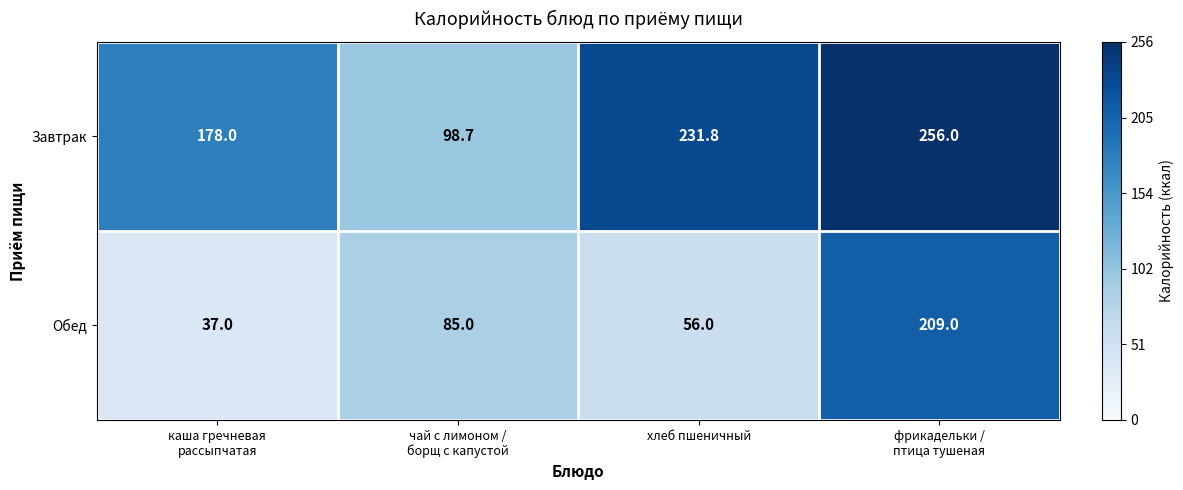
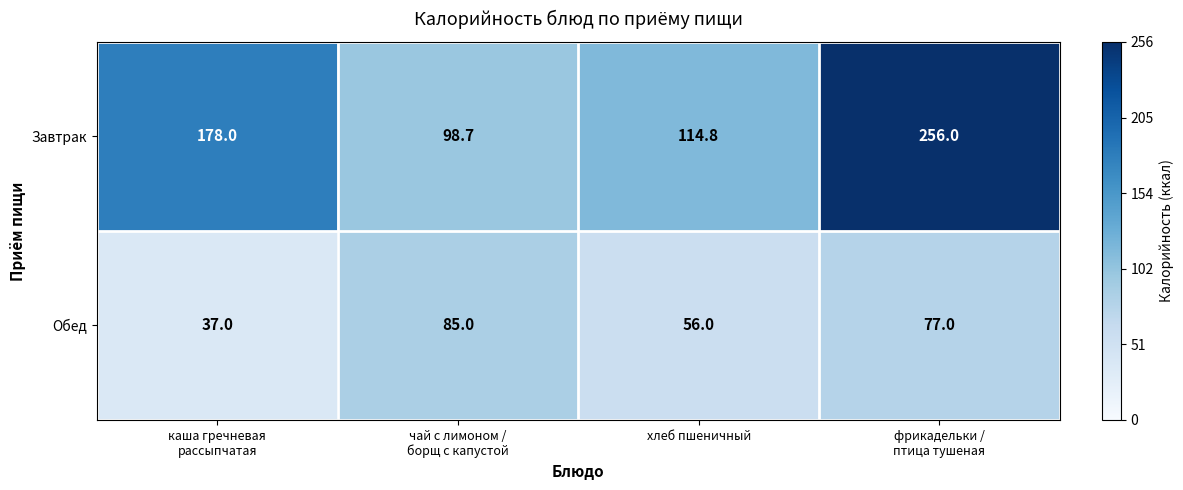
Завтрак, хлеб пшеничный: 231.8 -> 114.8
Обед, фрикадельки / птица тушеная: 209.0 -> 77.0
